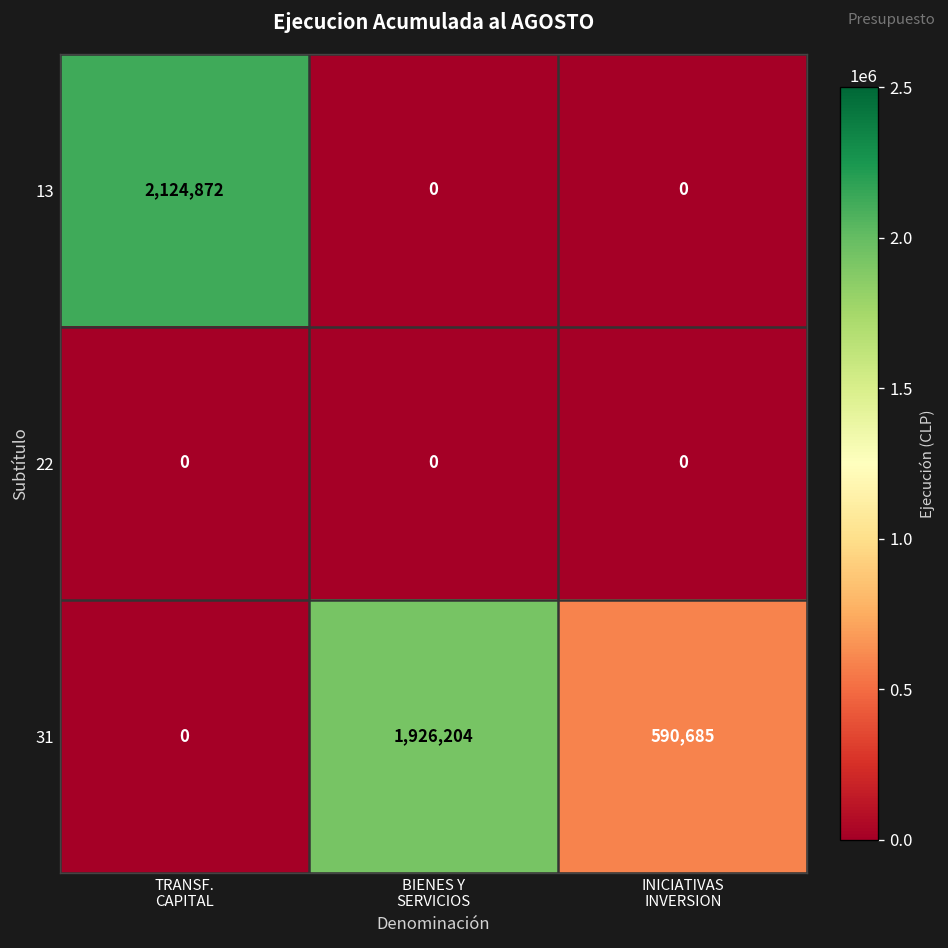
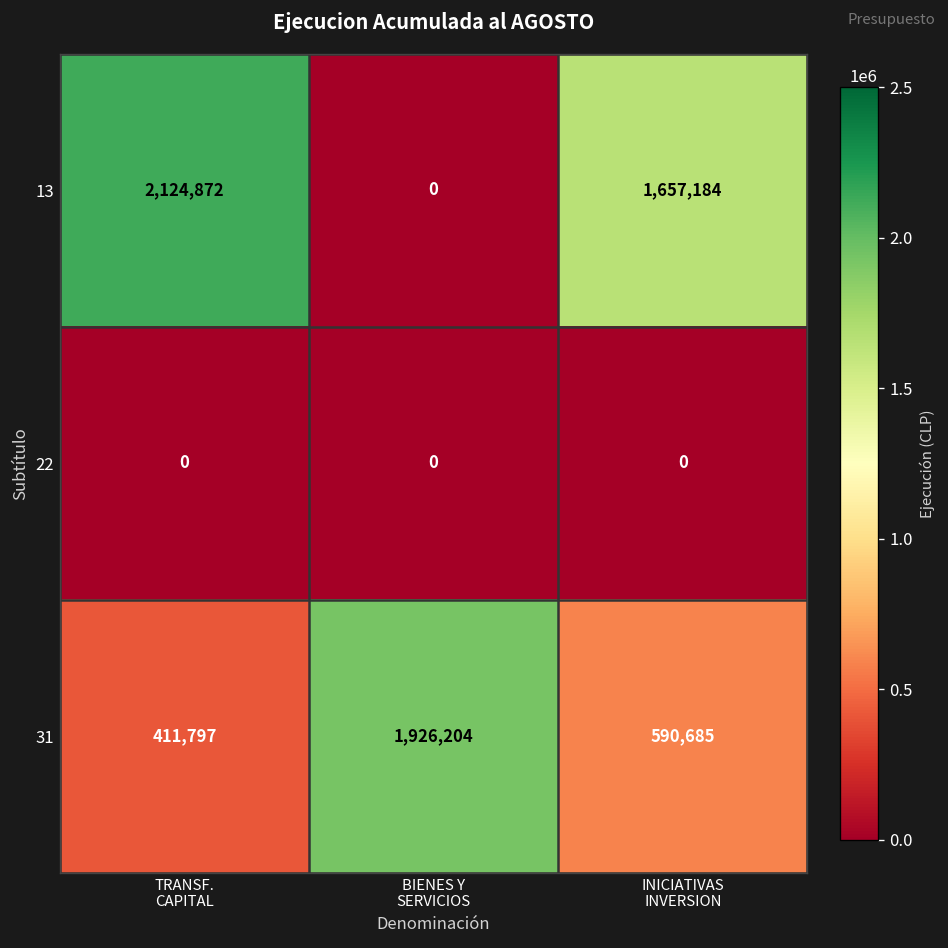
13, INICIATIVAS INVERSION: 0 -> 1,657,184
31, TRANSF. CAPITAL: 0 -> 411,797
